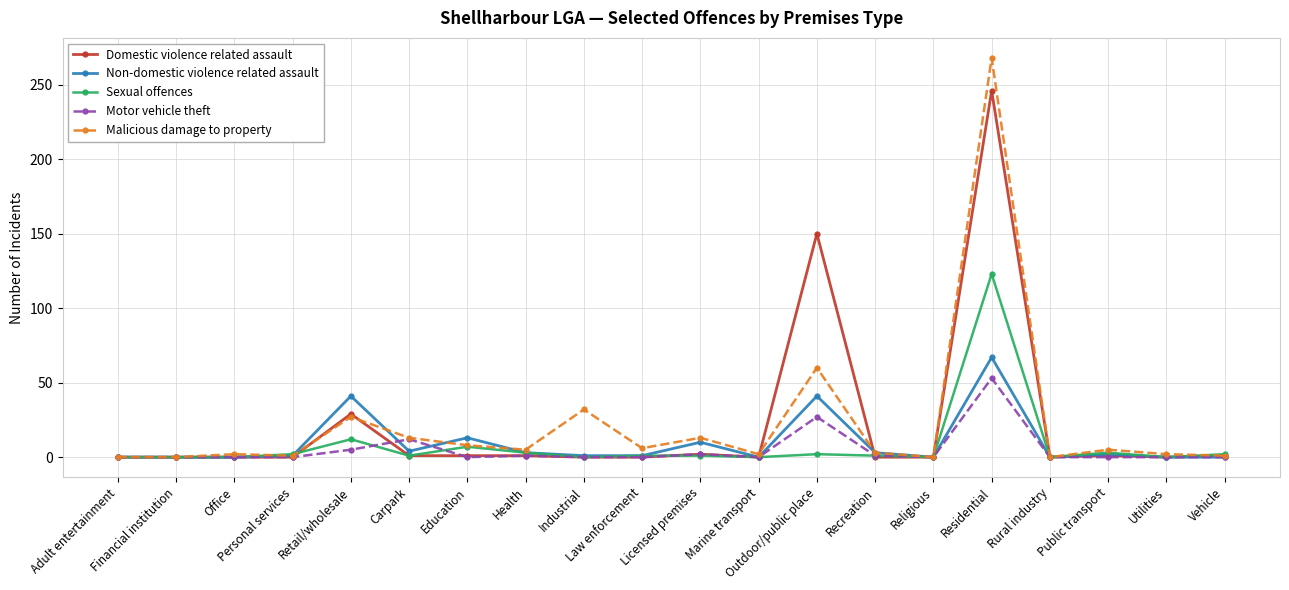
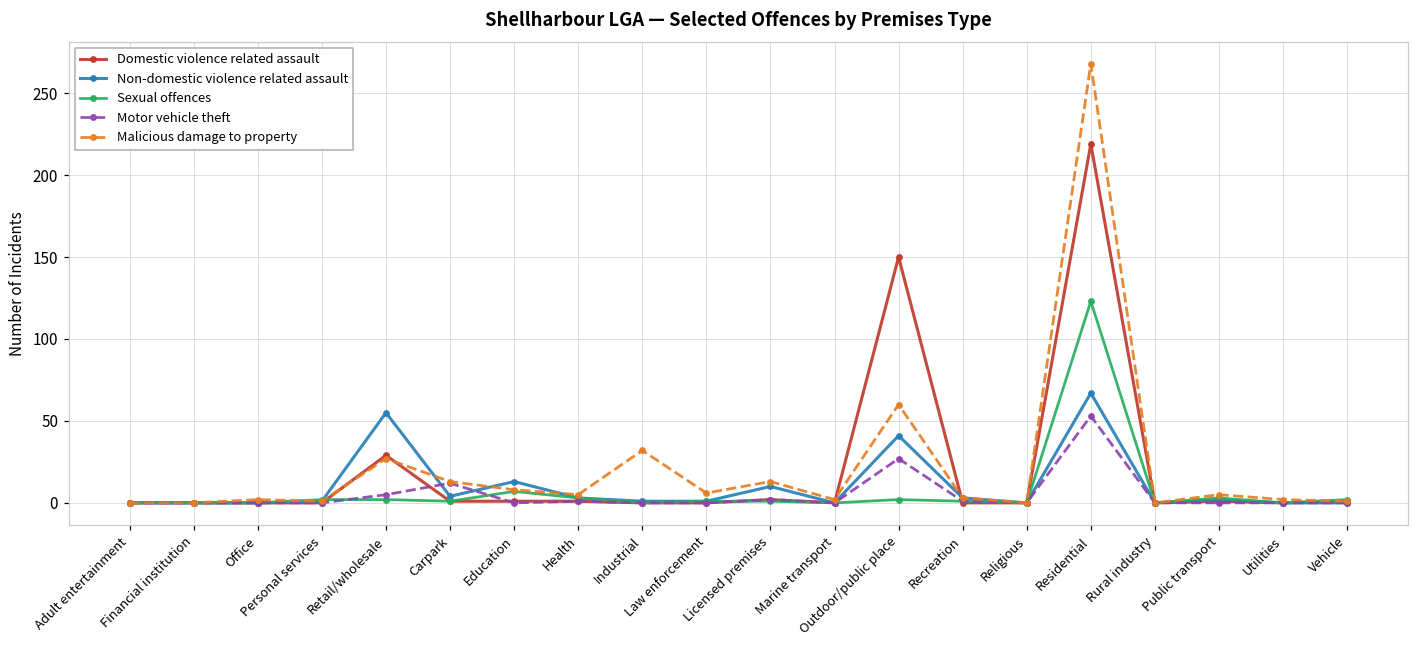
Non-domestic violence related assault, Retail/wholesale: 41 -> 55
Sexual offences, Retail/wholesale: 12 -> 2
Domestic violence related assault, Residential: 246 -> 219
